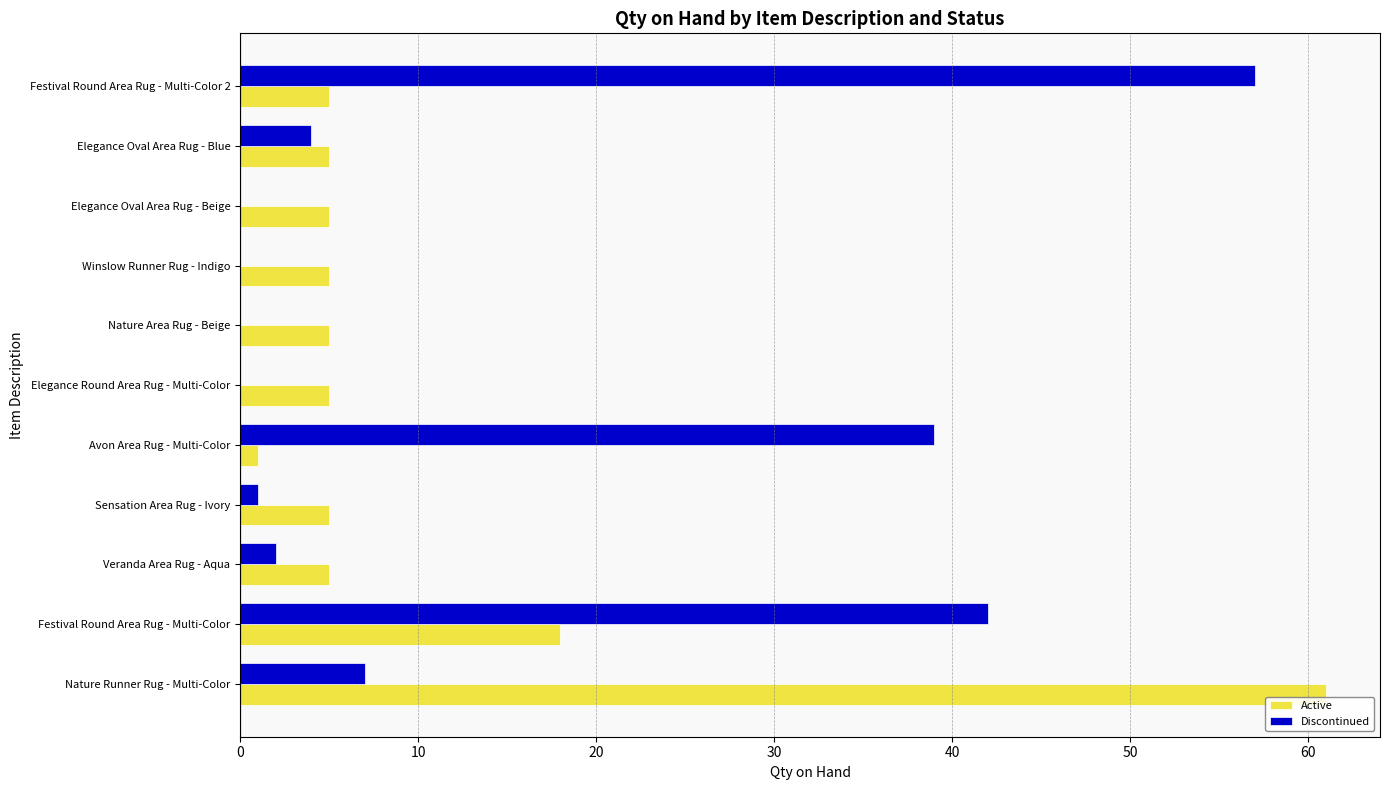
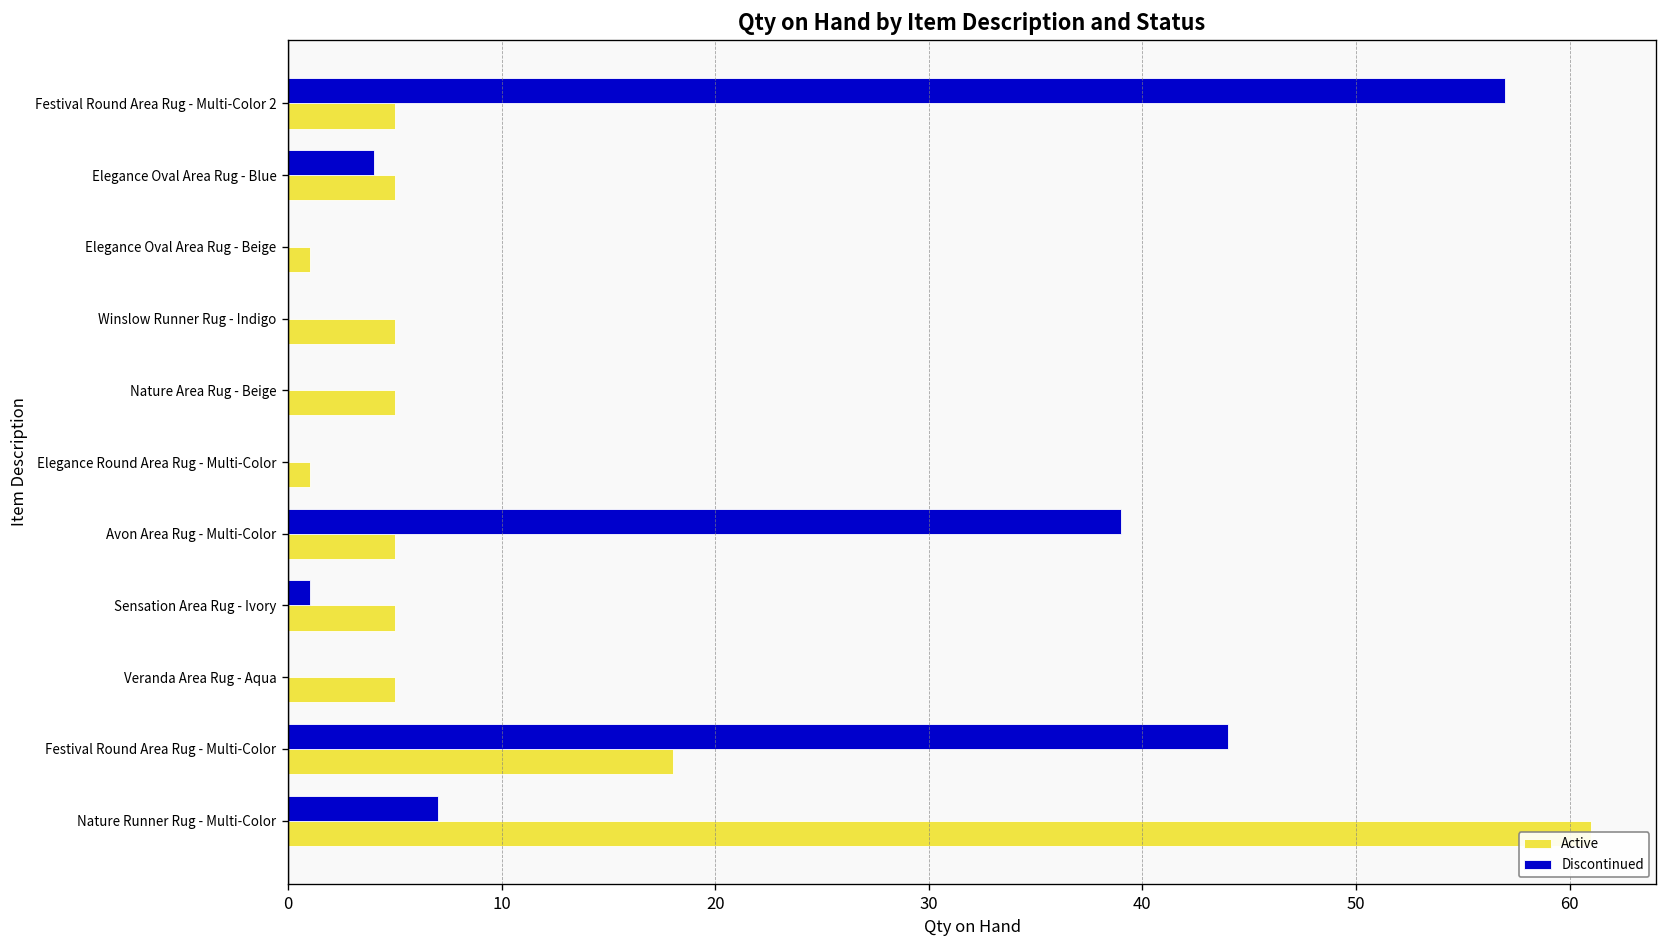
Active, Elegance Oval Area Rug - Beige: 5 -> 1
Active, Elegance Round Area Rug - Multi-Color: 5 -> 1
Active, Avon Area Rug - Multi-Color: 1 -> 5
Discontinued, Veranda Area Rug - Aqua: 2 -> 0
Discontinued, Festival Round Area Rug - Multi-Color: 42 -> 44
